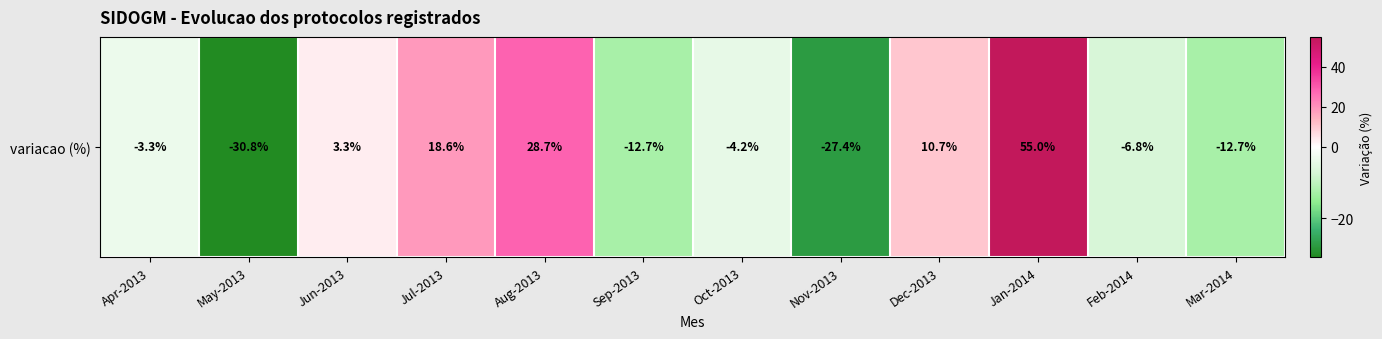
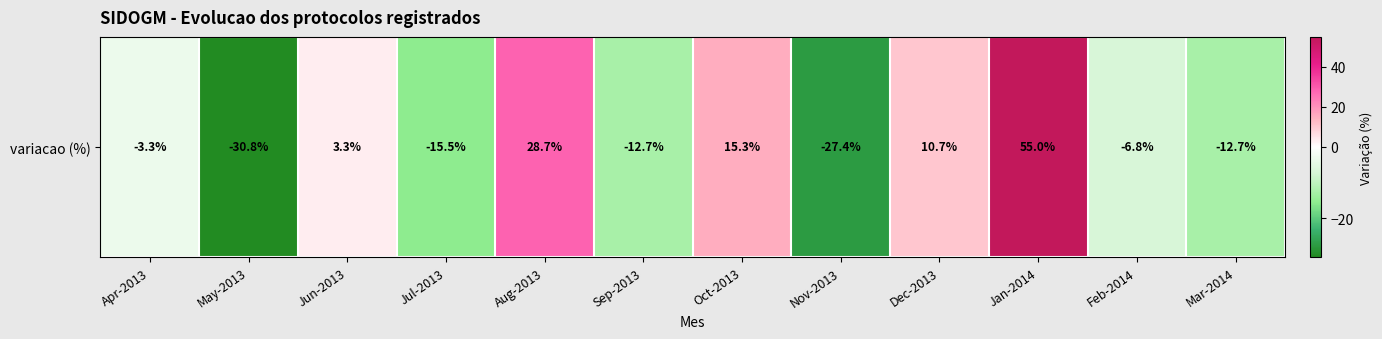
variacao (%), Jul-2013: 18.6% -> -15.5%
variacao (%), Oct-2013: -4.2% -> 15.3%
